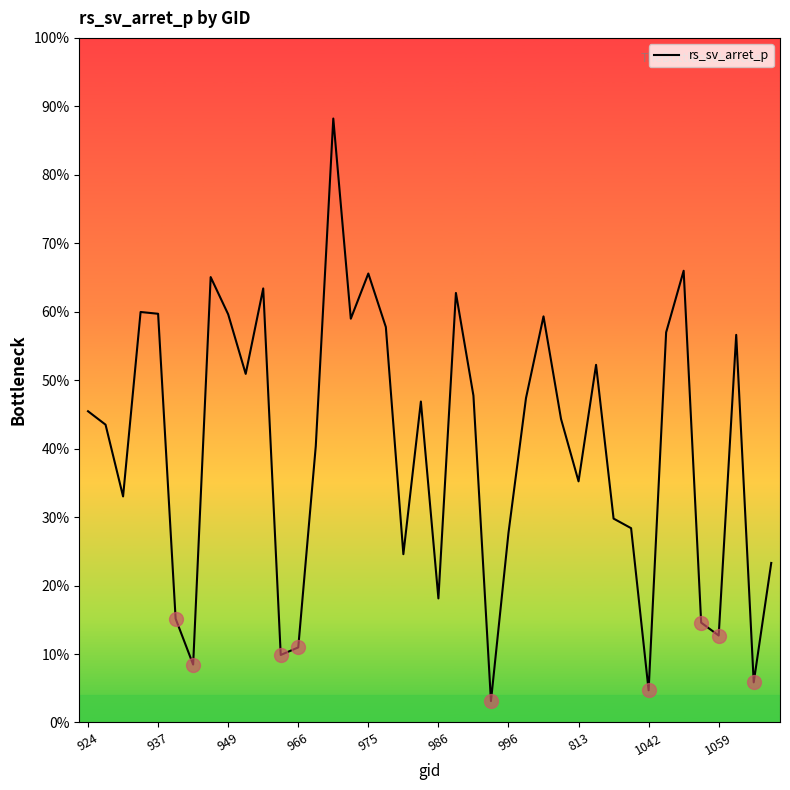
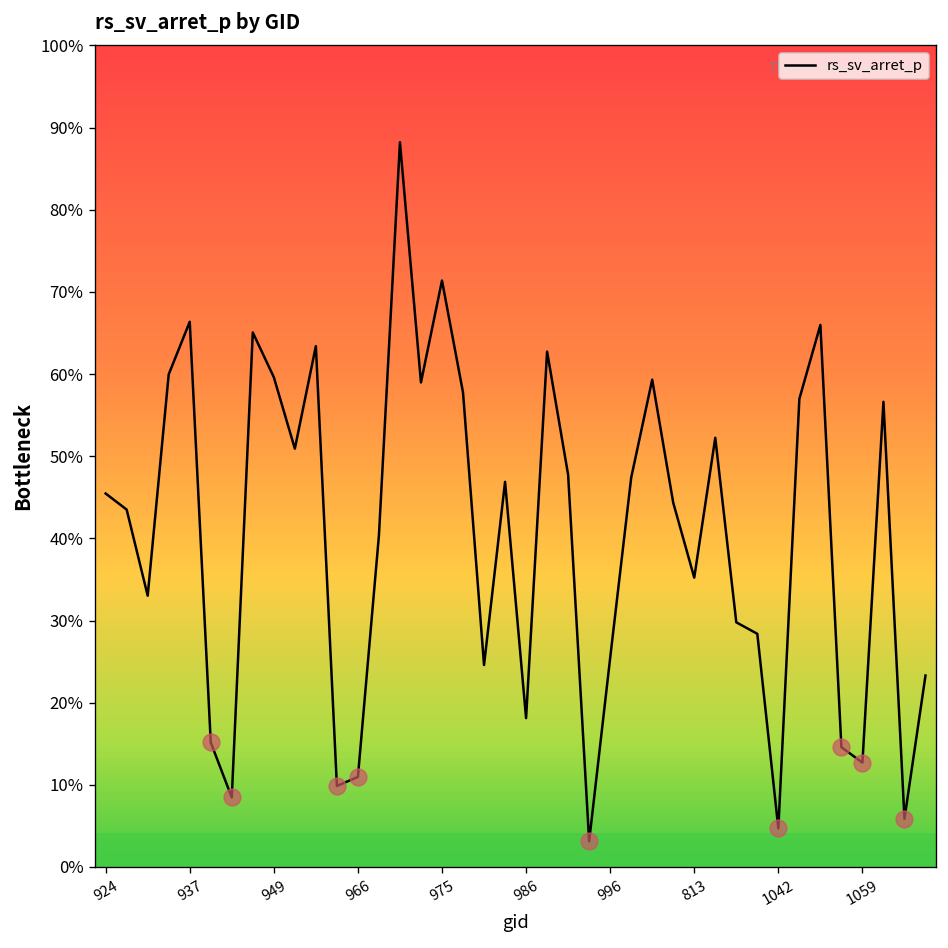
rs_sv_arret_p, 937: 60% -> 66%
rs_sv_arret_p, 975: 66% -> 71%
rs_sv_arret_p, 996: 28% -> 25%
